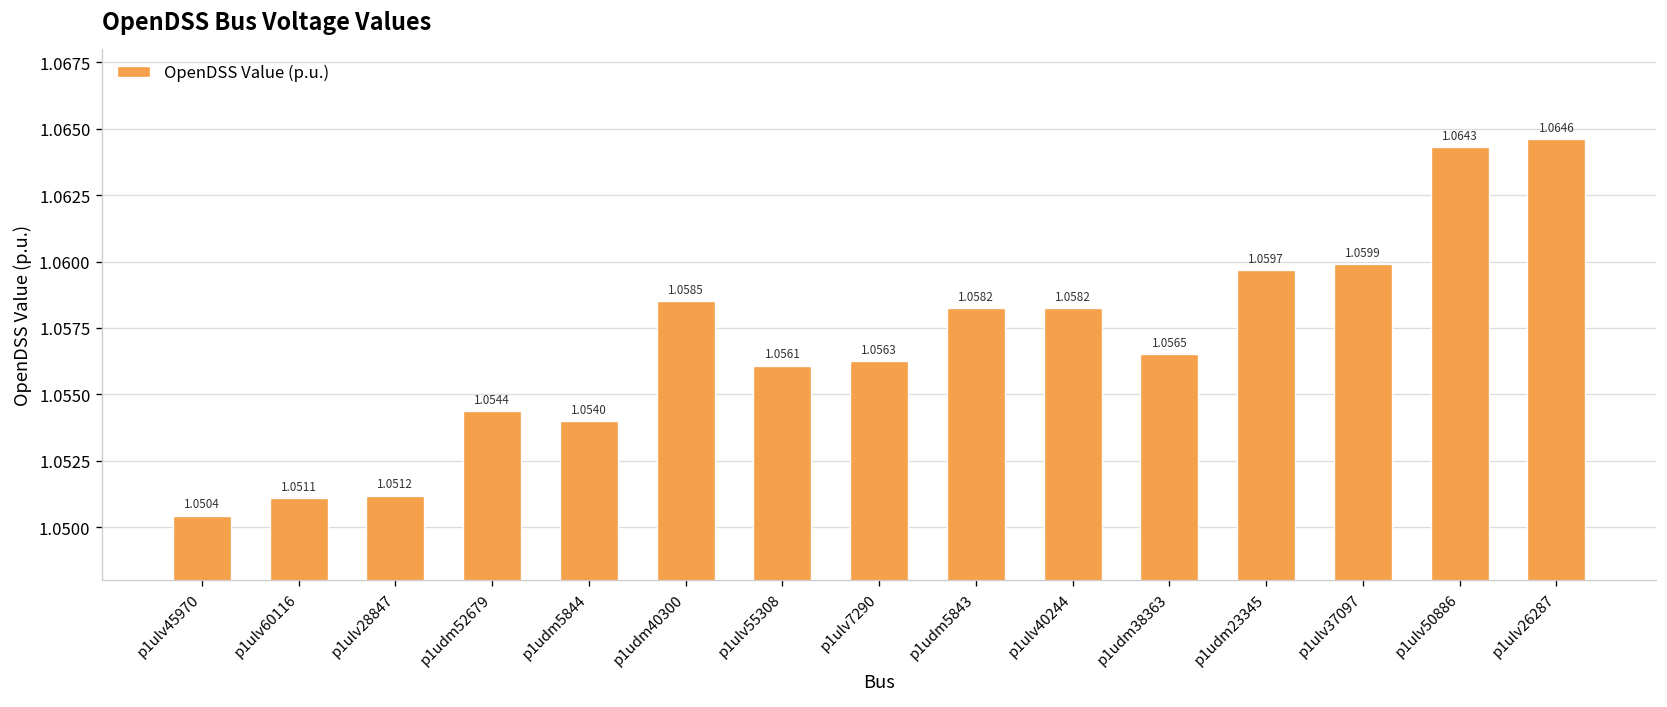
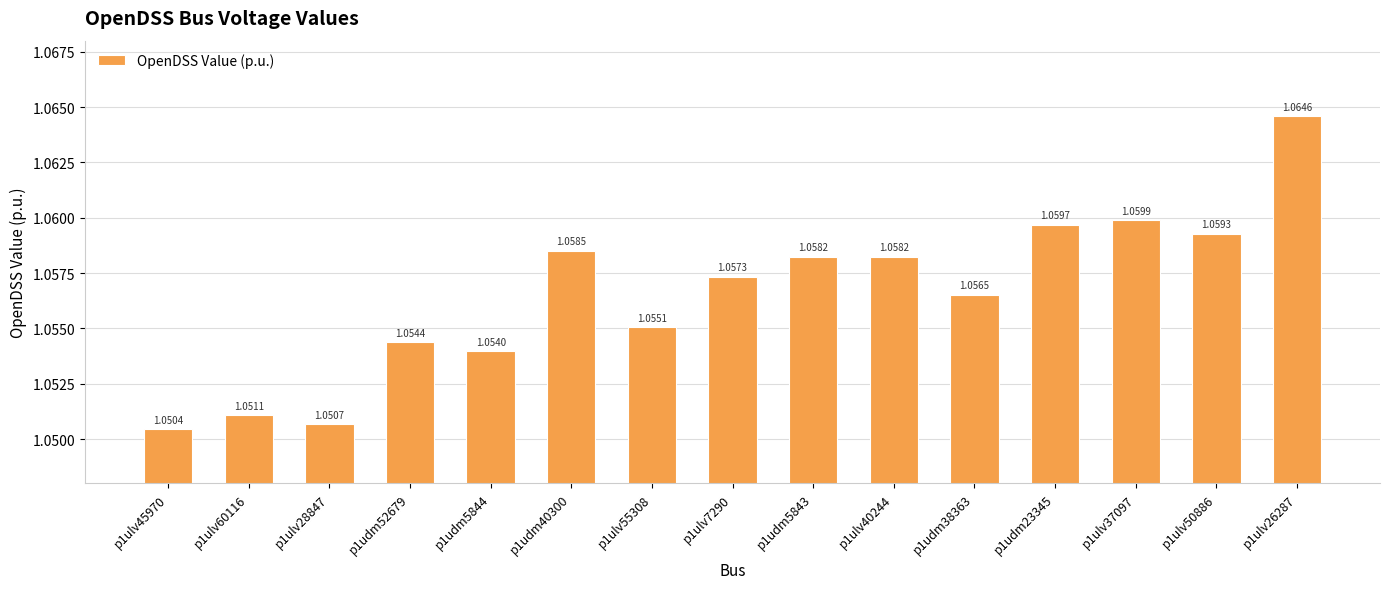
p1ulv28847: 1.0512 -> 1.0507
p1ulv55308: 1.0561 -> 1.0551
p1ulv7290: 1.0563 -> 1.0573
p1ulv50886: 1.0643 -> 1.0593
